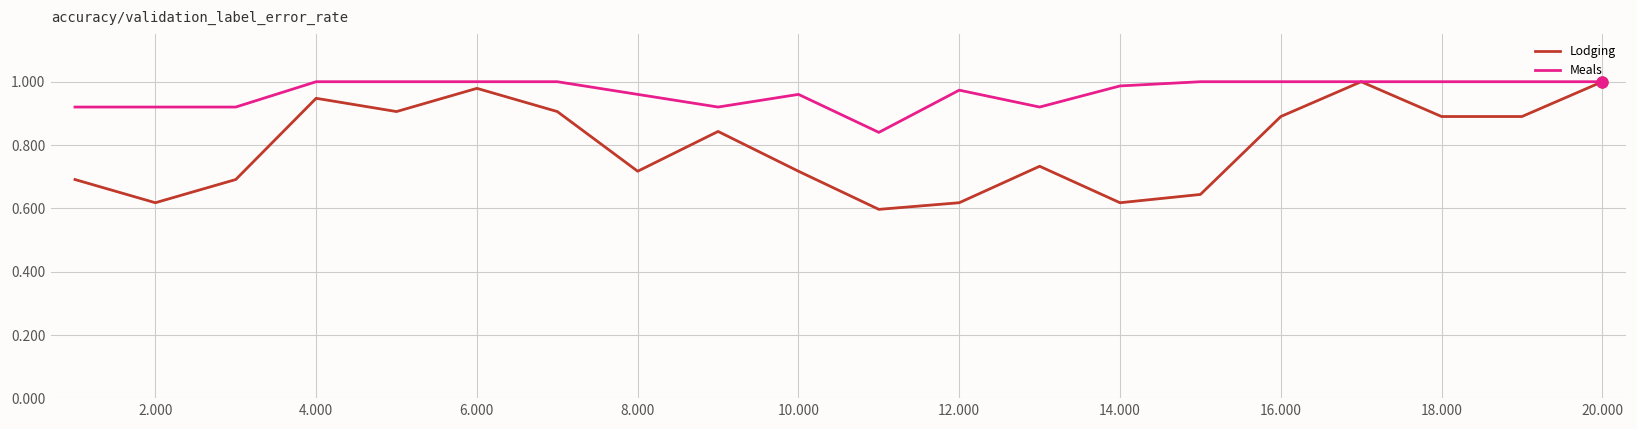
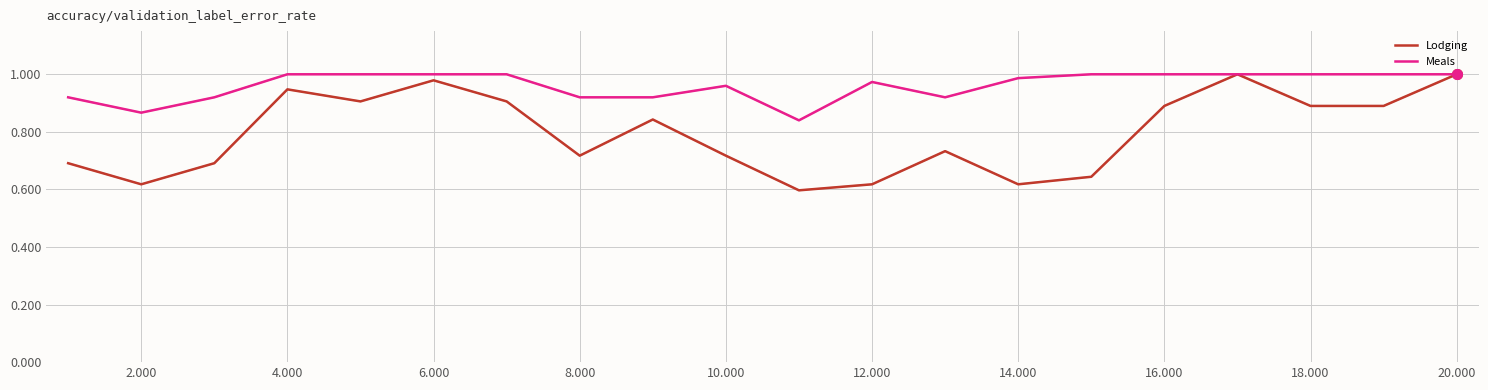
Meals, 2.000: 0.92 -> 0.87
Meals, 8.000: 0.96 -> 0.92
